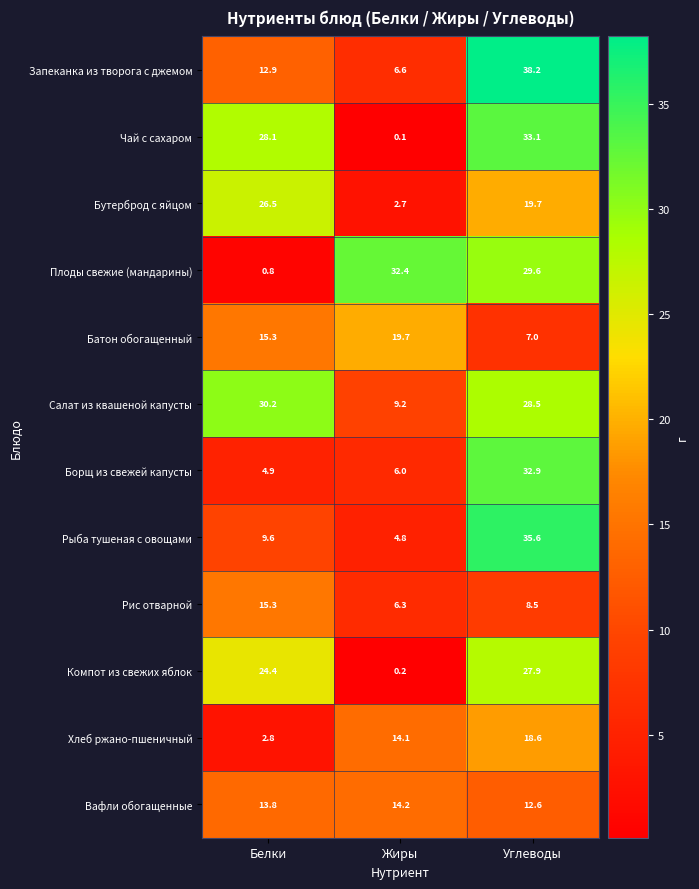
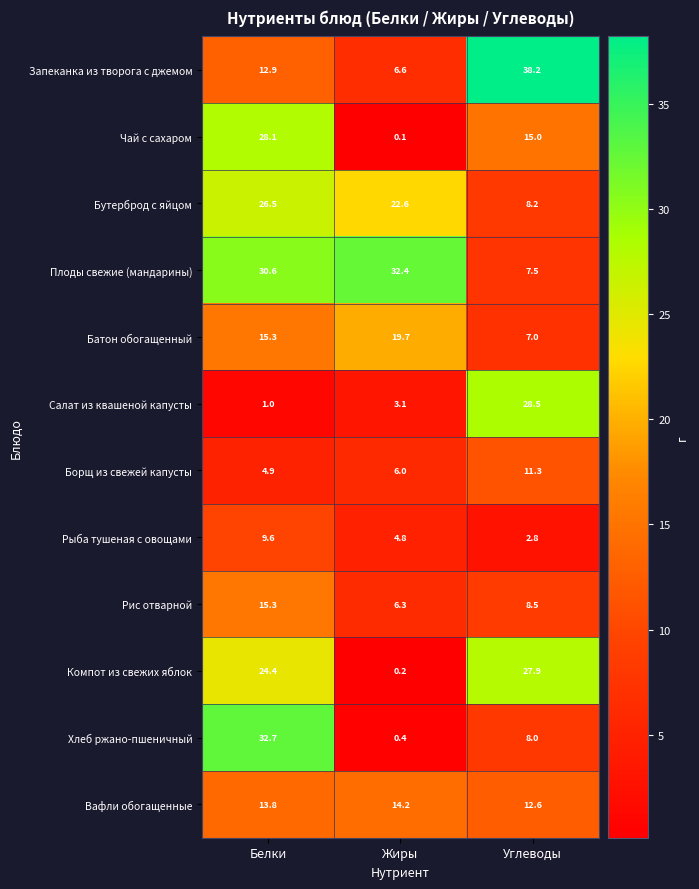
Чай с сахаром, Углеводы: 33.1 -> 15.0
Бутерброд с яйцом, Жиры: 2.7 -> 22.6
Бутерброд с яйцом, Углеводы: 19.7 -> 8.2
Плоды свежие (мандарины), Белки: 0.8 -> 30.6
Плоды свежие (мандарины), Углеводы: 29.6 -> 7.5
Салат из квашеной капусты, Белки: 30.2 -> 1.0
Салат из квашеной капусты, Жиры: 9.2 -> 3.1
Борщ из свежей капусты, Углеводы: 32.9 -> 11.3
Рыба тушеная с овощами, Углеводы: 35.6 -> 2.8
Хлеб ржано-пшеничный, Белки: 2.8 -> 32.7
Хлеб ржано-пшеничный, Жиры: 14.1 -> 0.4
Хлеб ржано-пшеничный, Углеводы: 18.6 -> 8.0
